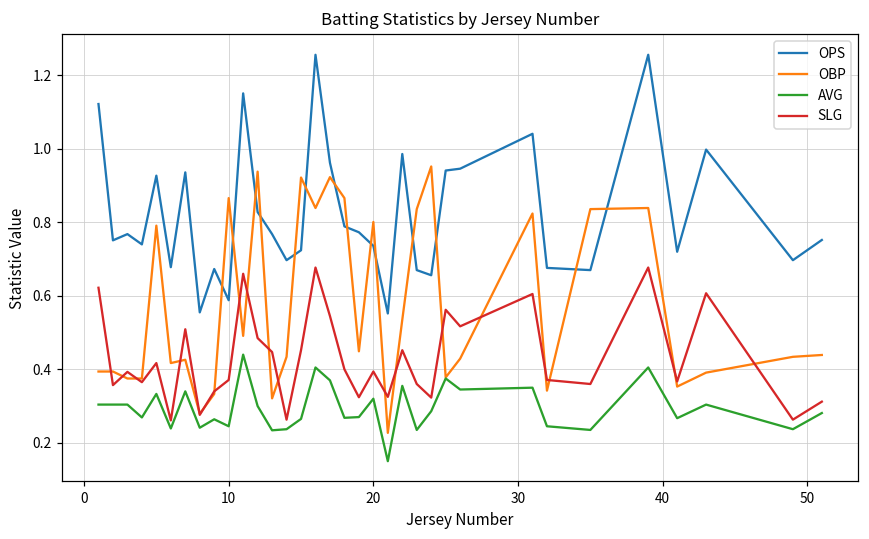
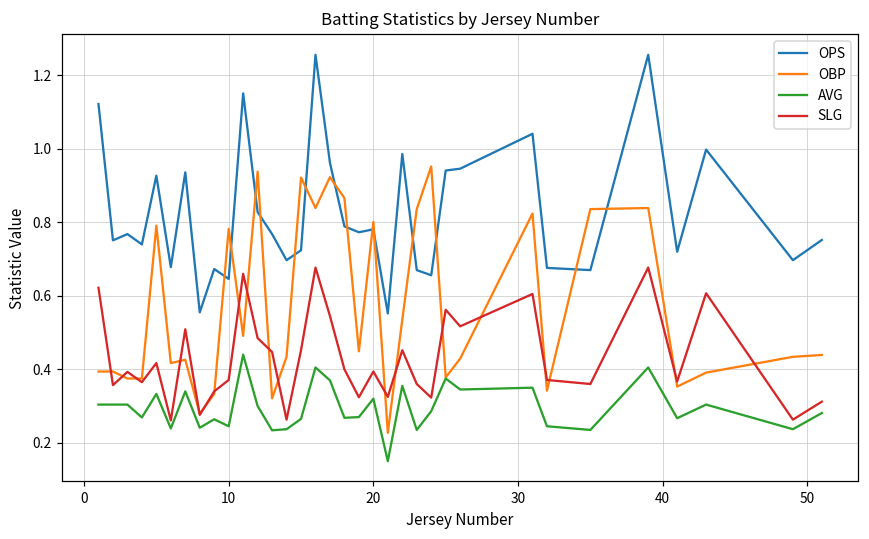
OPS, 10: 0.59 -> 0.65
OBP, 10: 0.87 -> 0.78
OPS, 20: 0.74 -> 0.78
